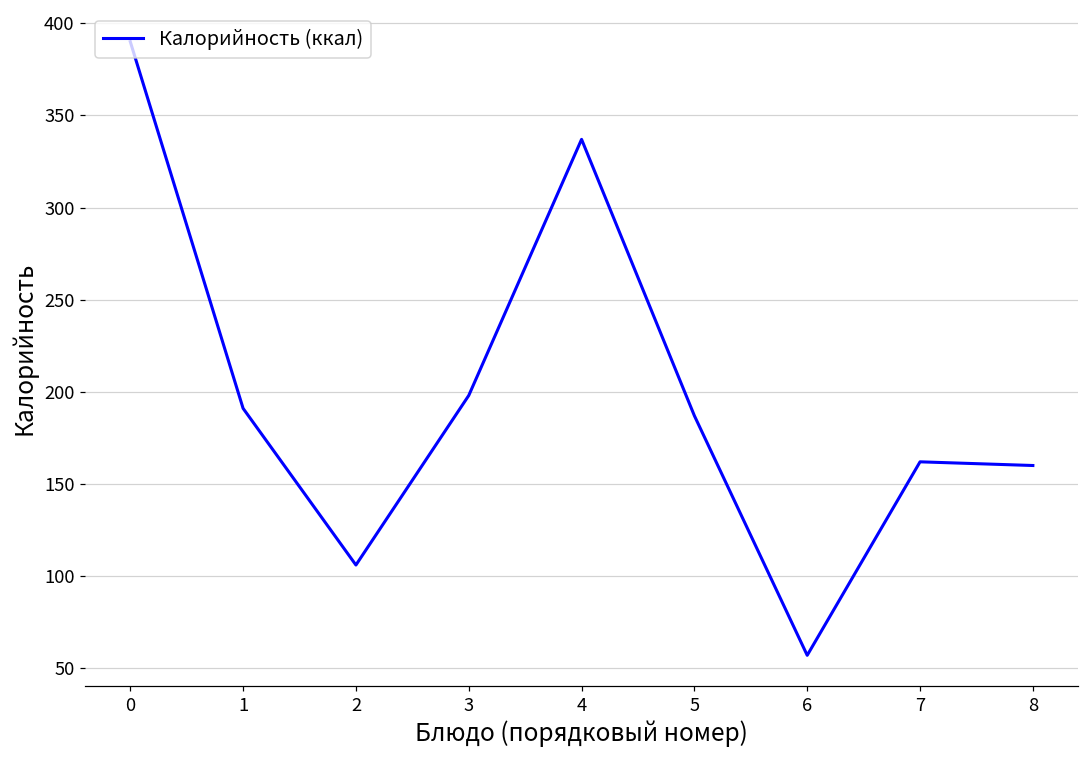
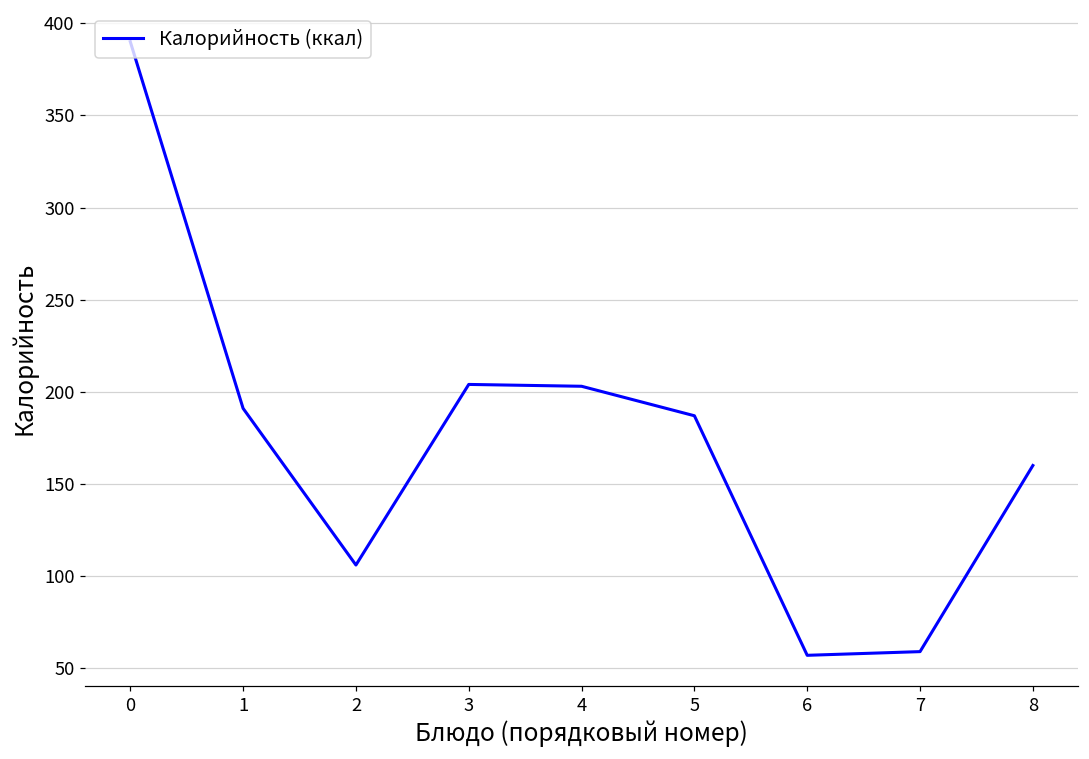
3: 198 -> 204
4: 337 -> 203
7: 162 -> 59
